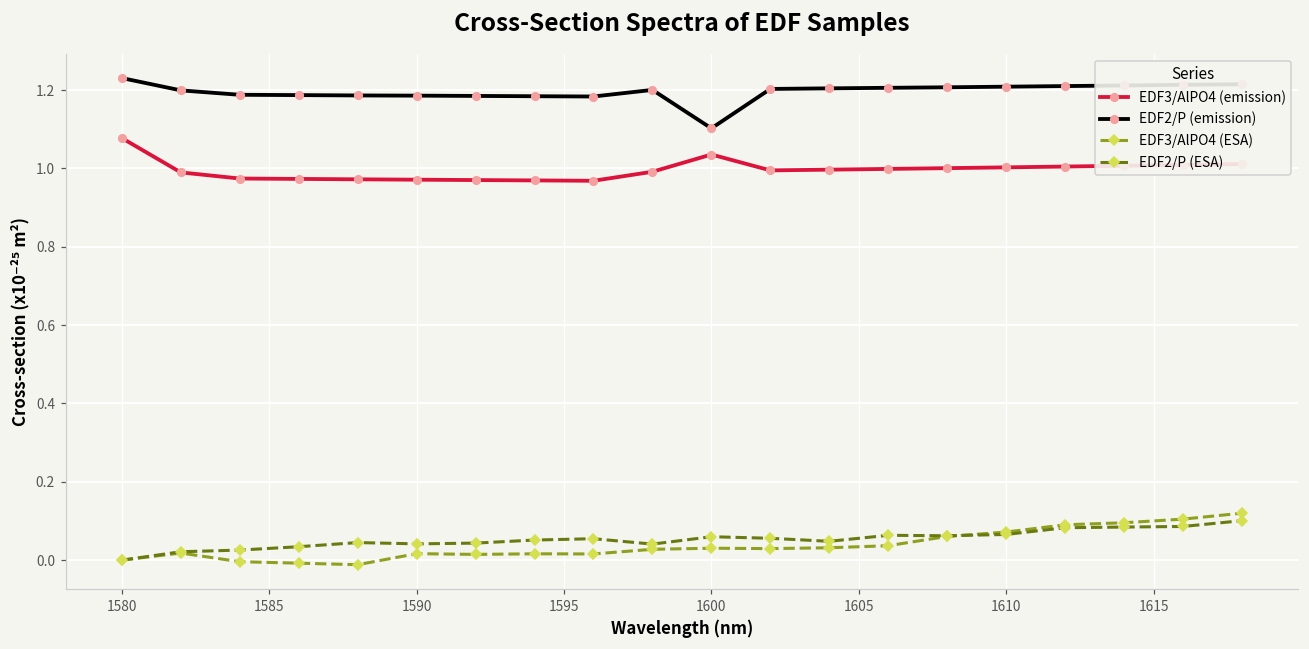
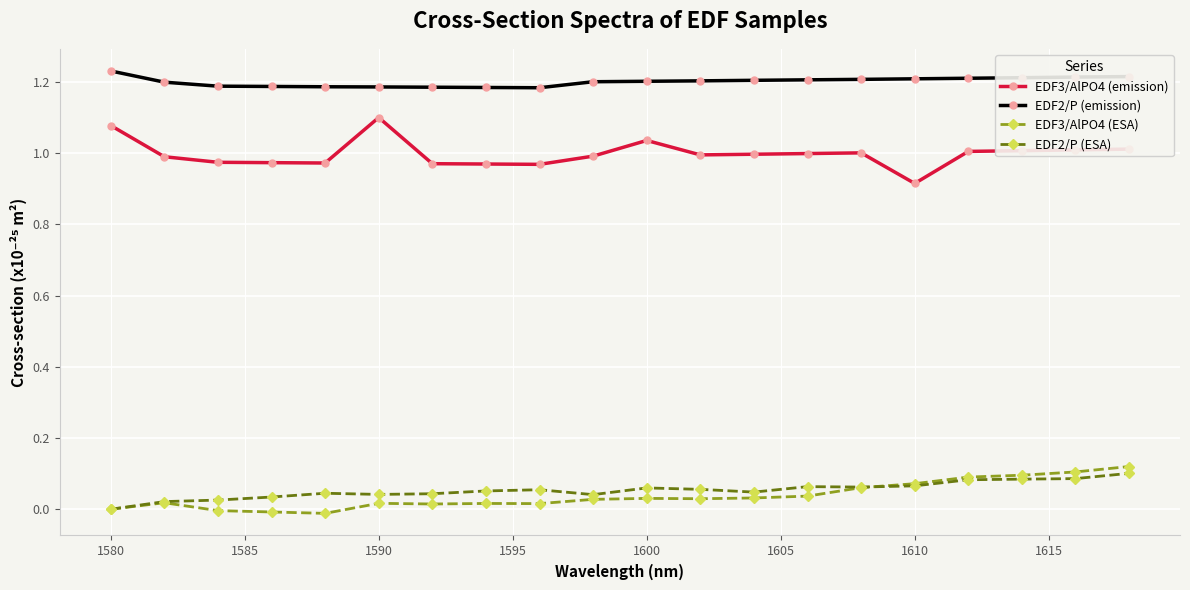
EDF3/AlPO4 (emission), 1590: 0.97 -> 1.10
EDF2/P (emission), 1600: 1.10 -> 1.20
EDF3/AlPO4 (emission), 1610: 1.00 -> 0.92
